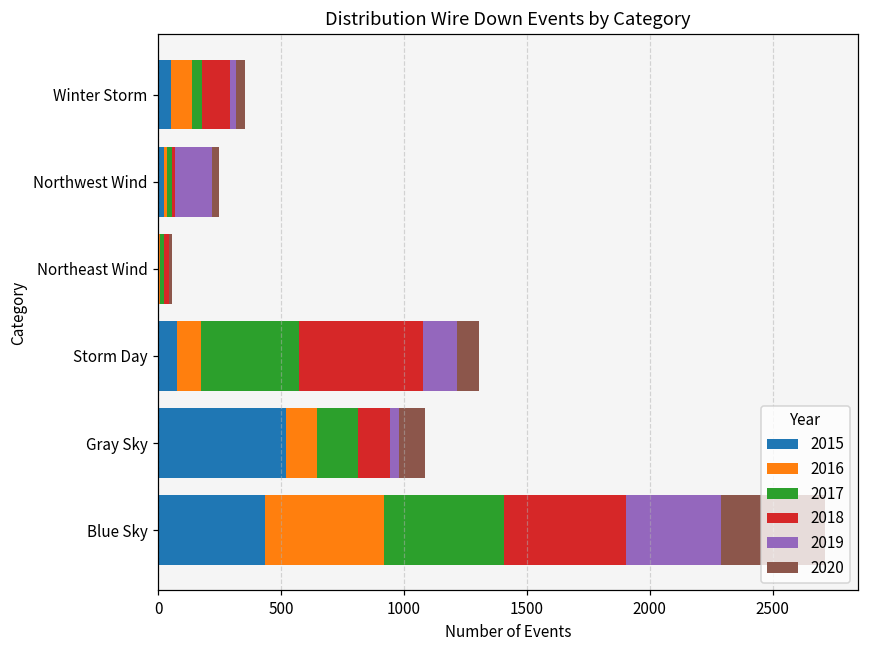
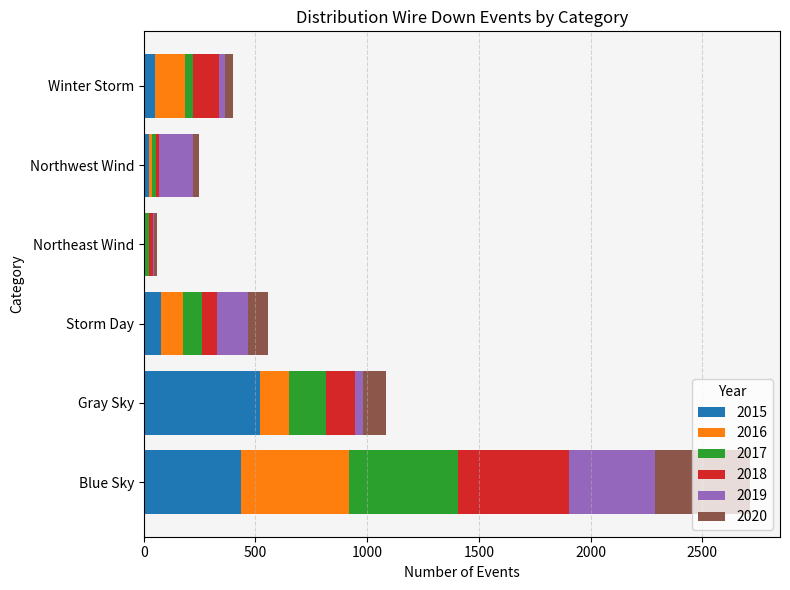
2016, Winter Storm: 90 -> 130
2017, Storm Day: 400 -> 80
2018, Storm Day: 500 -> 70
